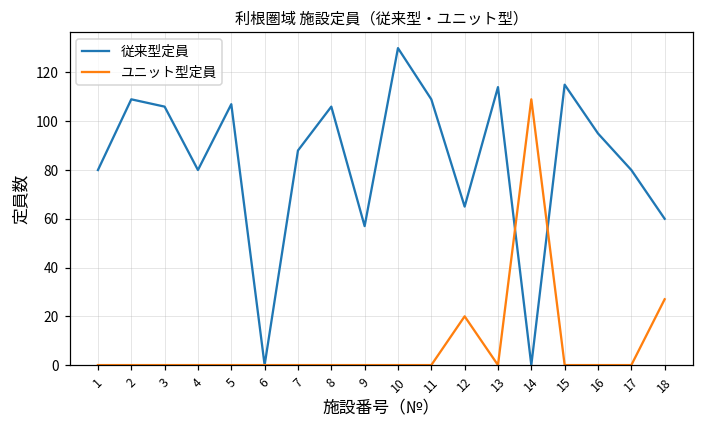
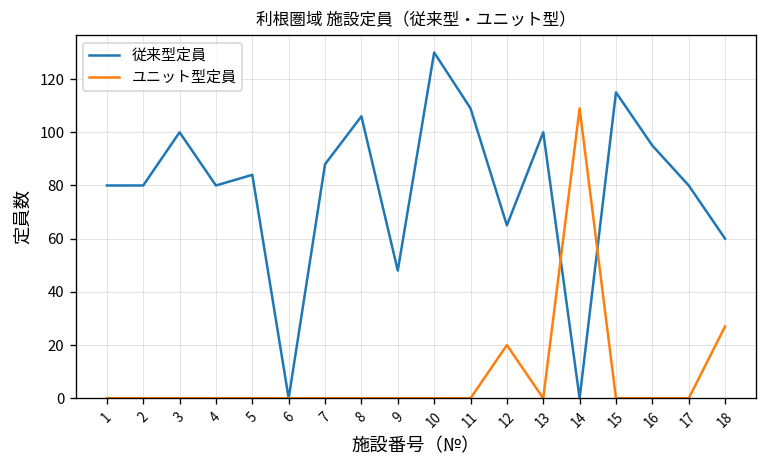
従来型定員, 2: 109 -> 80
従来型定員, 3: 106 -> 100
従来型定員, 5: 107 -> 84
従来型定員, 9: 57 -> 48
従来型定員, 13: 114 -> 100
